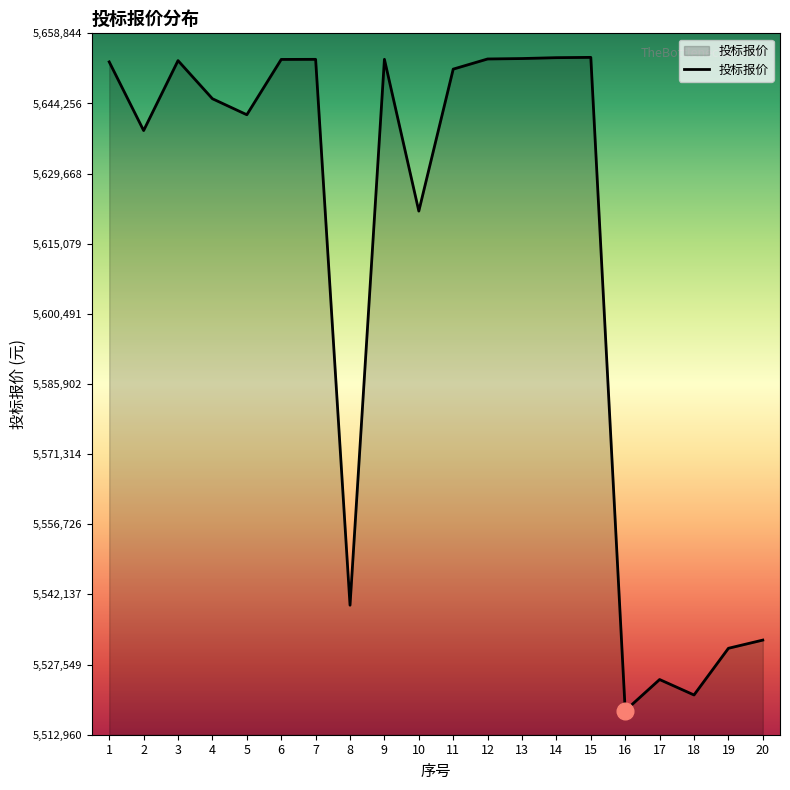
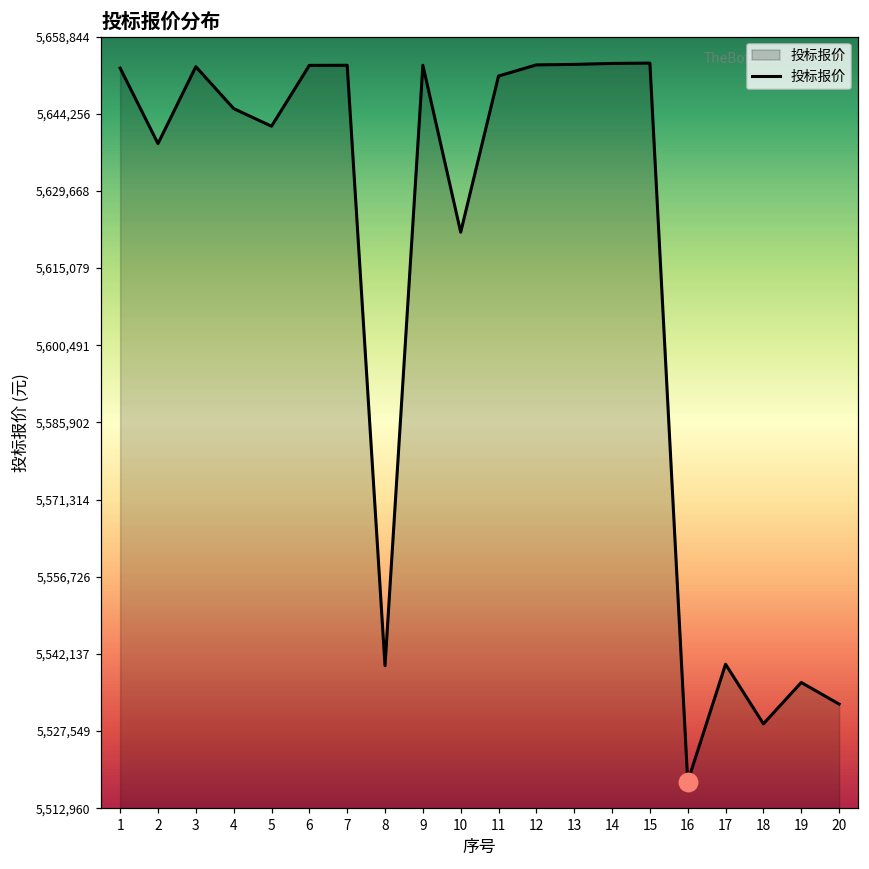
投标报价, 17: 5,524,000 -> 5,540,000
投标报价, 18: 5,521,000 -> 5,529,000
投标报价, 19: 5,531,000 -> 5,537,000
